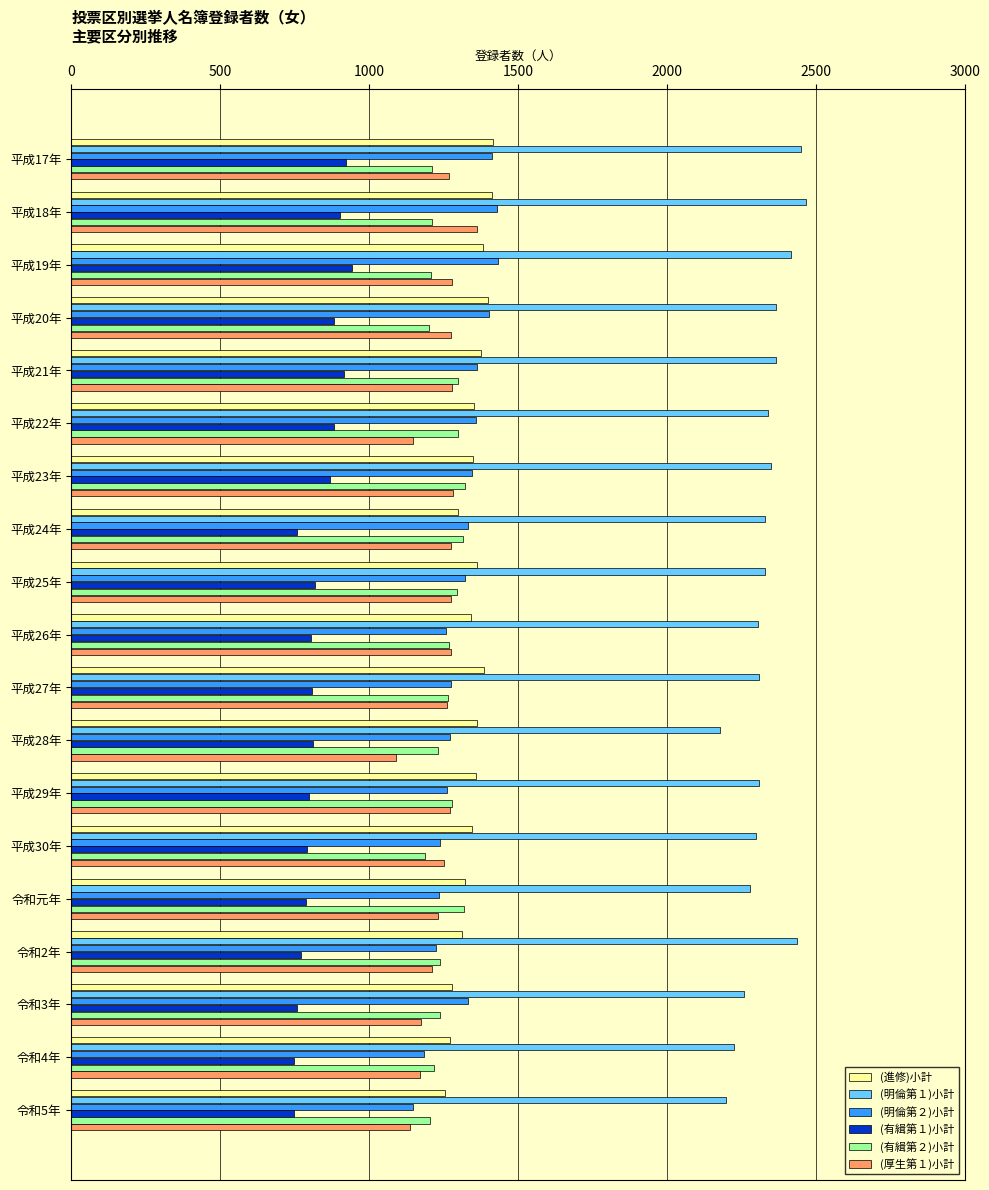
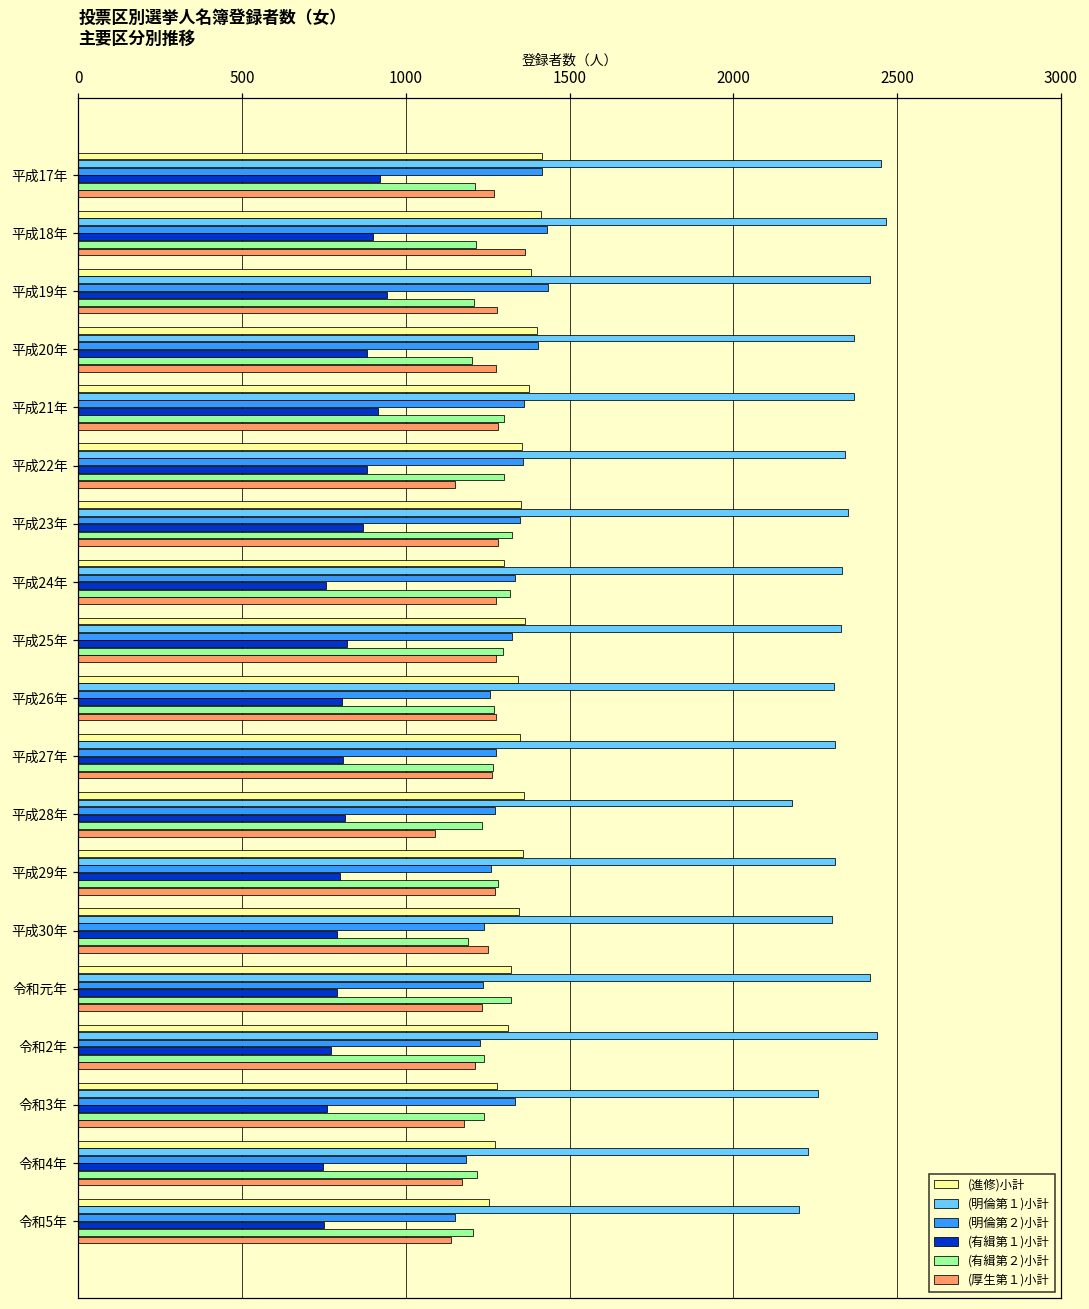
(進修)小計, 平成27年: 1390 -> 1350
(明倫第１)小計, 令和元年: 2280 -> 2420
